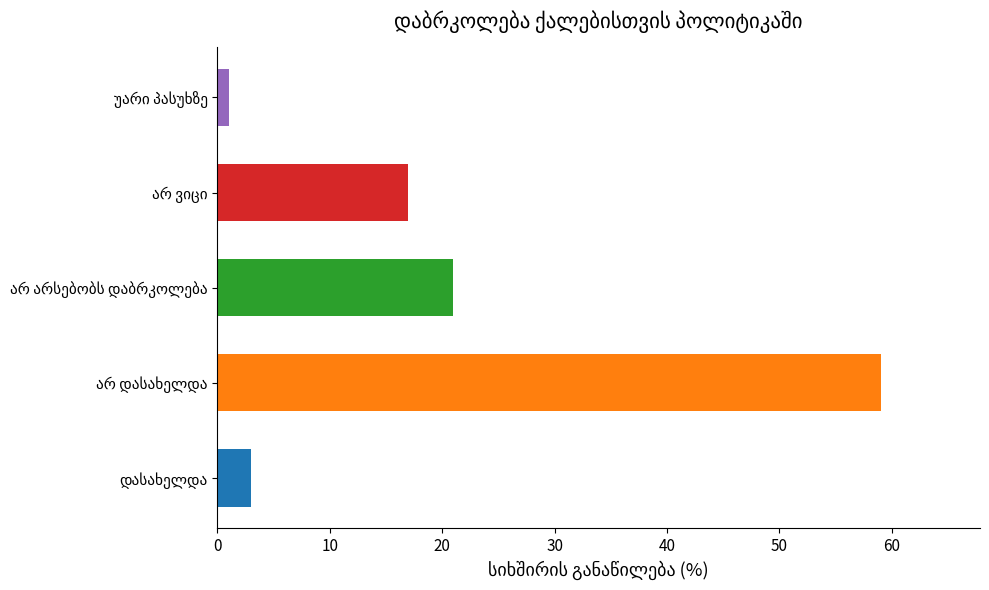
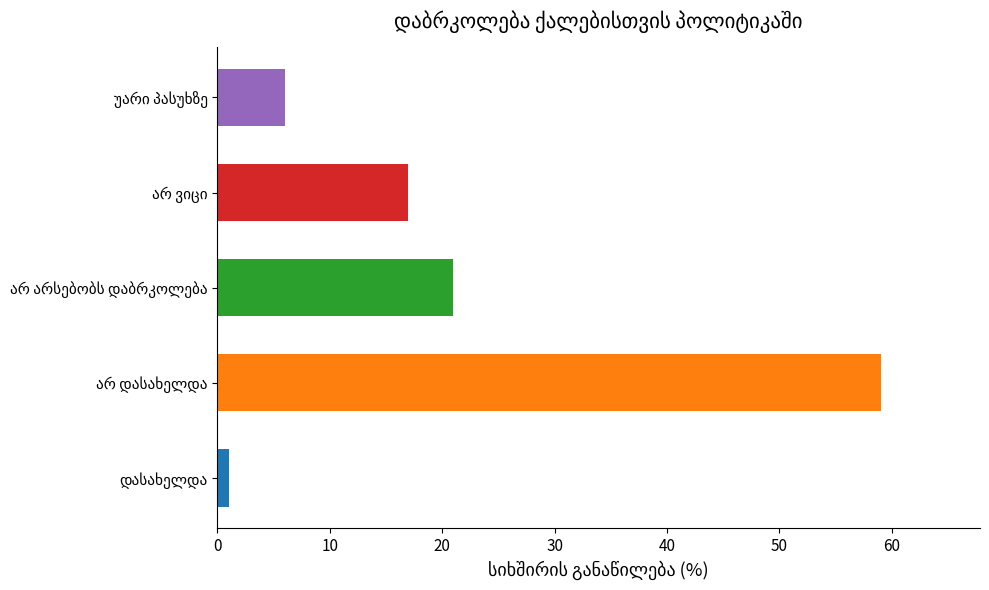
უარი პასუხზე: 1 -> 6
დასახელდა: 3 -> 1
